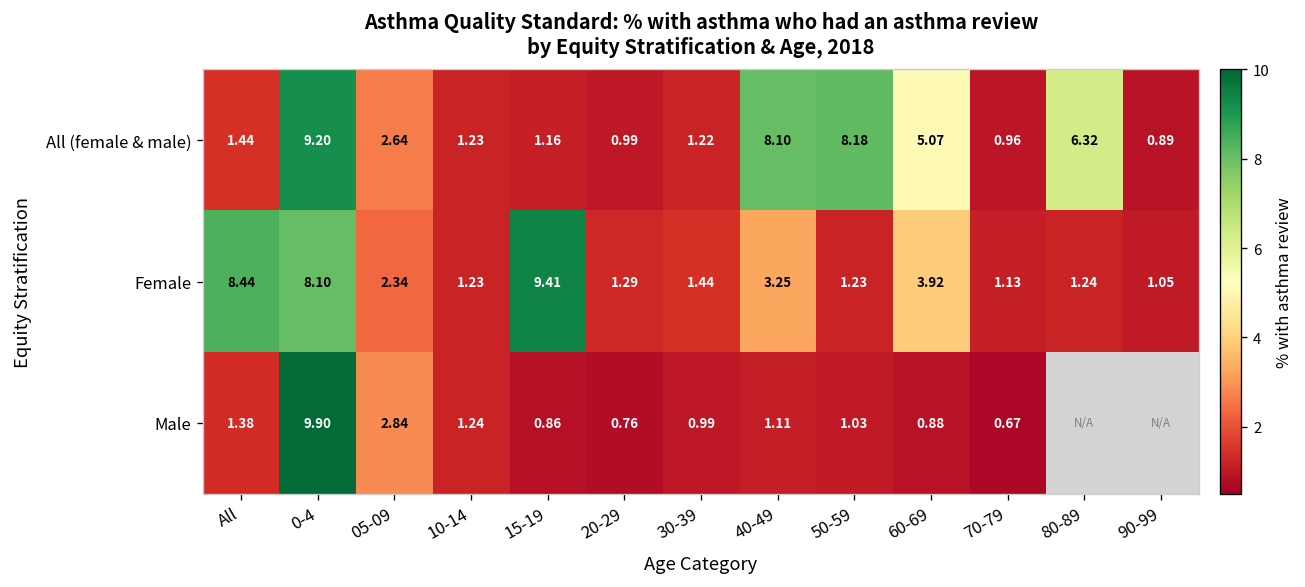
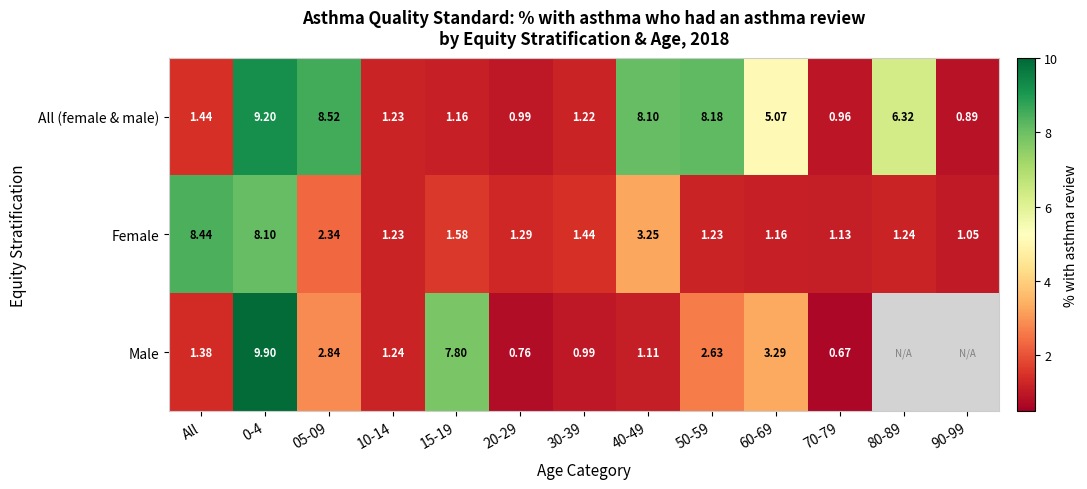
All (female & male), 05-09: 2.64 -> 8.52
Female, 15-19: 9.41 -> 1.58
Female, 60-69: 3.92 -> 1.16
Male, 15-19: 0.86 -> 7.80
Male, 50-59: 1.03 -> 2.63
Male, 60-69: 0.88 -> 3.29
